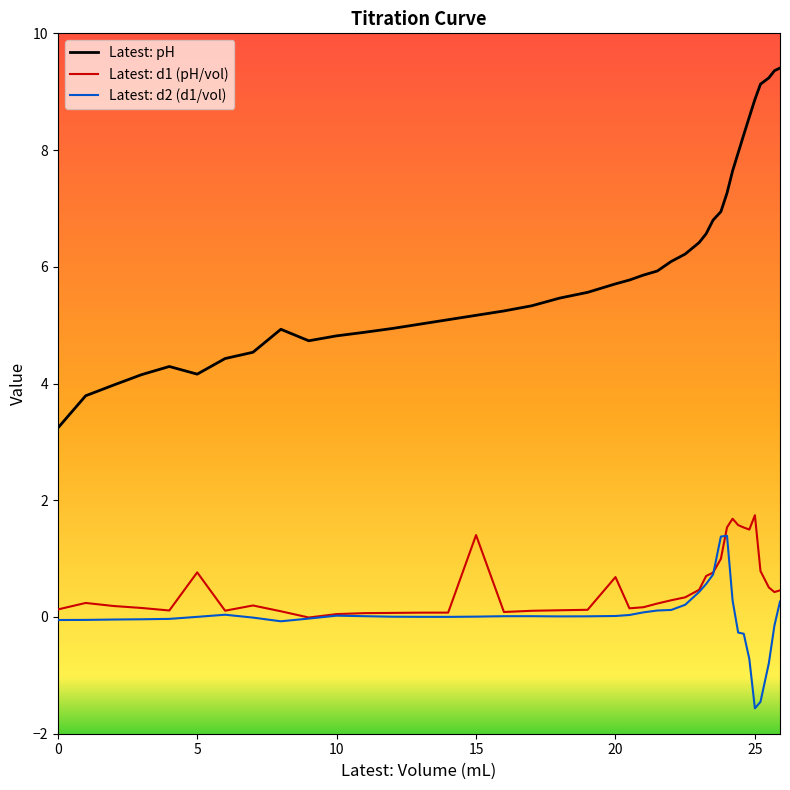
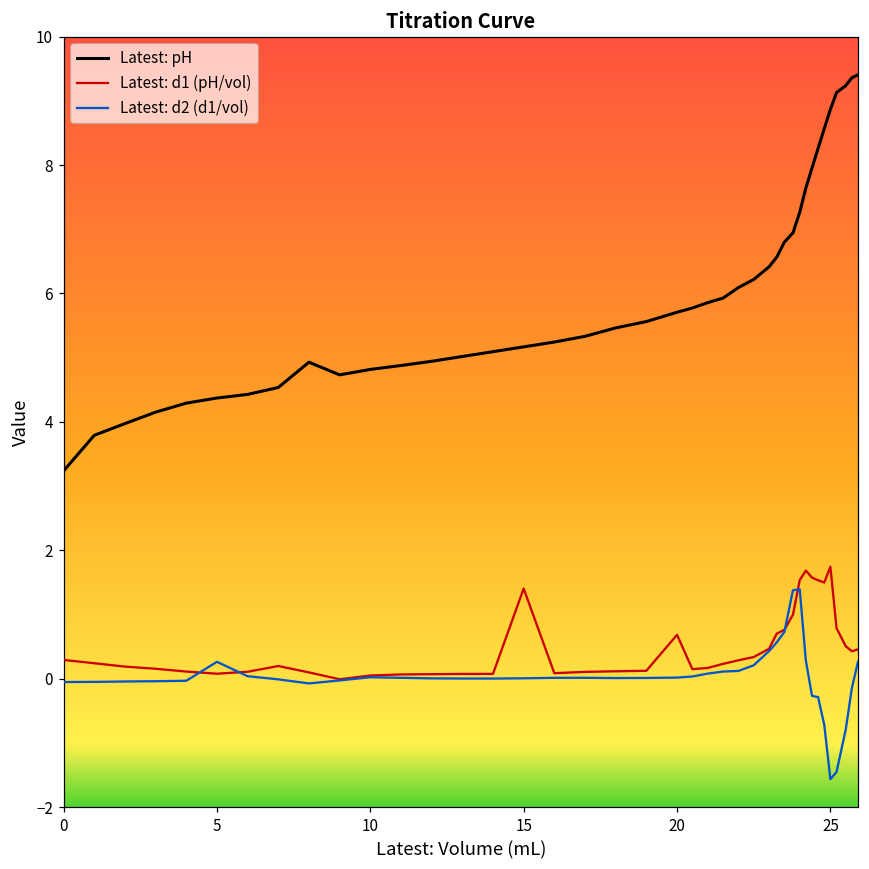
Latest: d1 (pH/vol), 0: 0.1 -> 0.3
Latest: pH, 5: 4.2 -> 4.4
Latest: d1 (pH/vol), 5: 0.8 -> 0.1
Latest: d2 (d1/vol), 5: 0.0 -> 0.3
